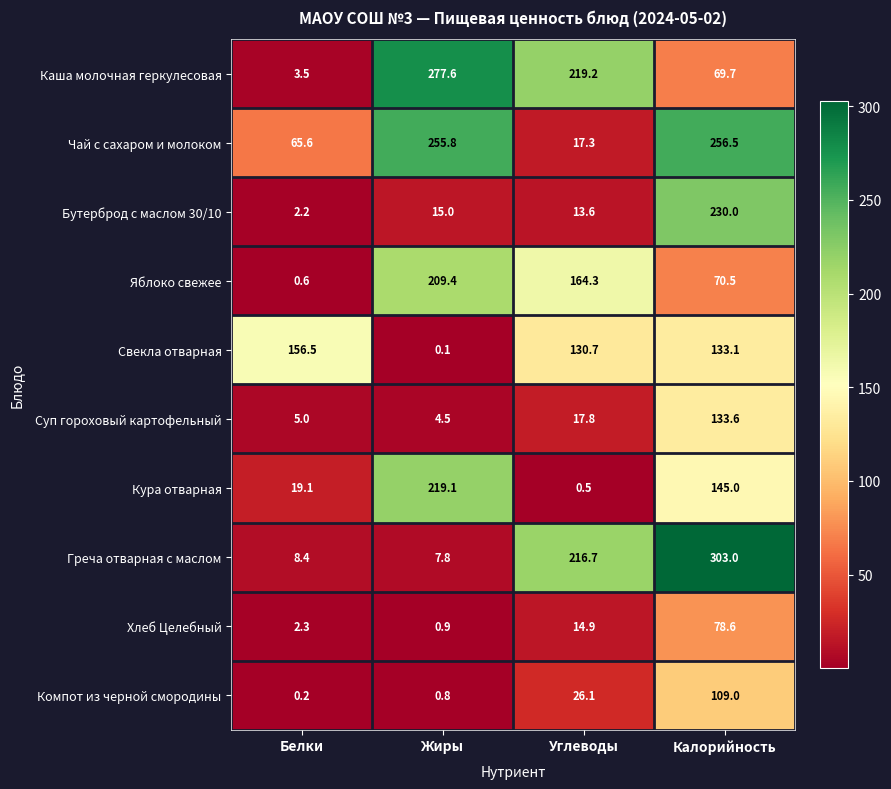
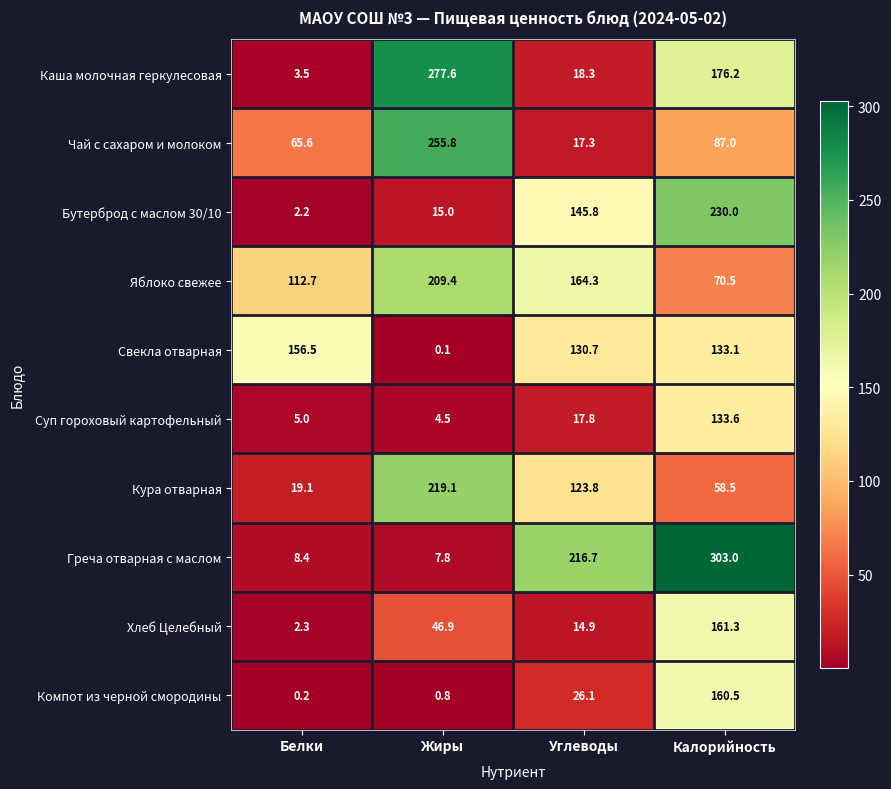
Каша молочная геркулесовая, Углеводы: 219.2 -> 18.3
Каша молочная геркулесовая, Калорийность: 69.7 -> 176.2
Чай с сахаром и молоком, Калорийность: 256.5 -> 87.0
Бутерброд с маслом 30/10, Углеводы: 13.6 -> 145.8
Яблоко свежее, Белки: 0.6 -> 112.7
Кура отварная, Углеводы: 0.5 -> 123.8
Кура отварная, Калорийность: 145.0 -> 58.5
Хлеб Целебный, Жиры: 0.9 -> 46.9
Хлеб Целебный, Калорийность: 78.6 -> 161.3
Компот из черной смородины, Калорийность: 109.0 -> 160.5
